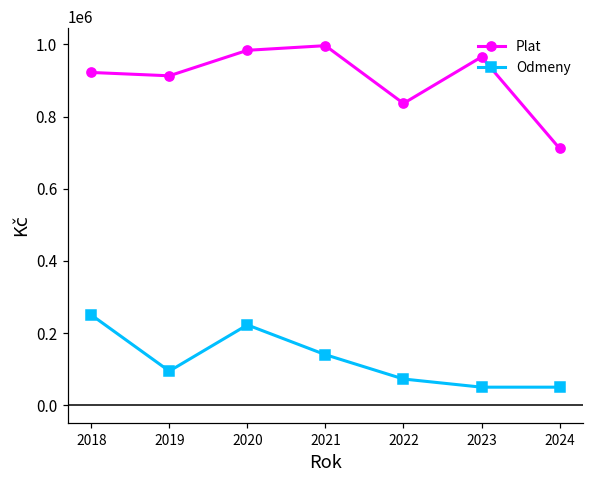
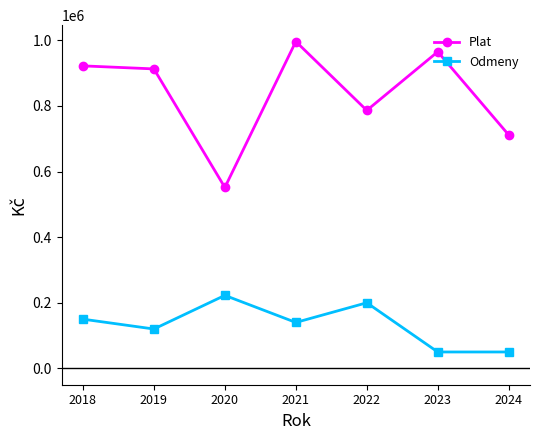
Odmeny, 2018: 250000 -> 150000
Odmeny, 2019: 90000 -> 120000
Plat, 2020: 980000 -> 550000
Plat, 2022: 840000 -> 790000
Odmeny, 2022: 70000 -> 200000
